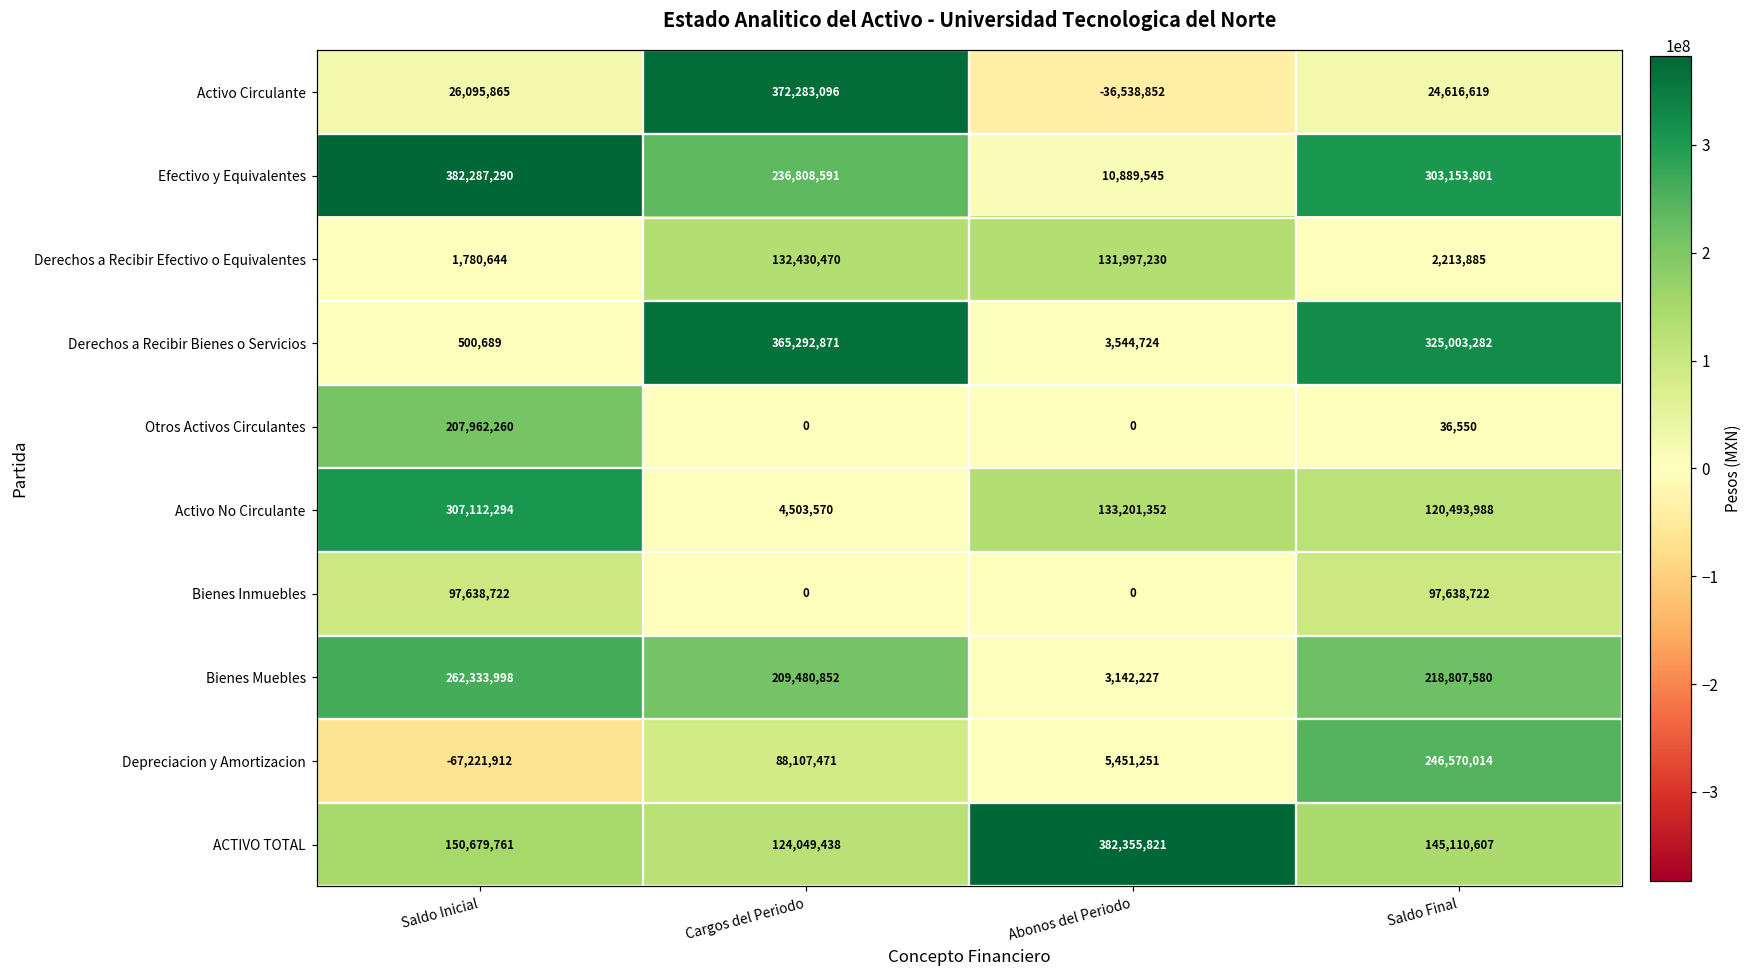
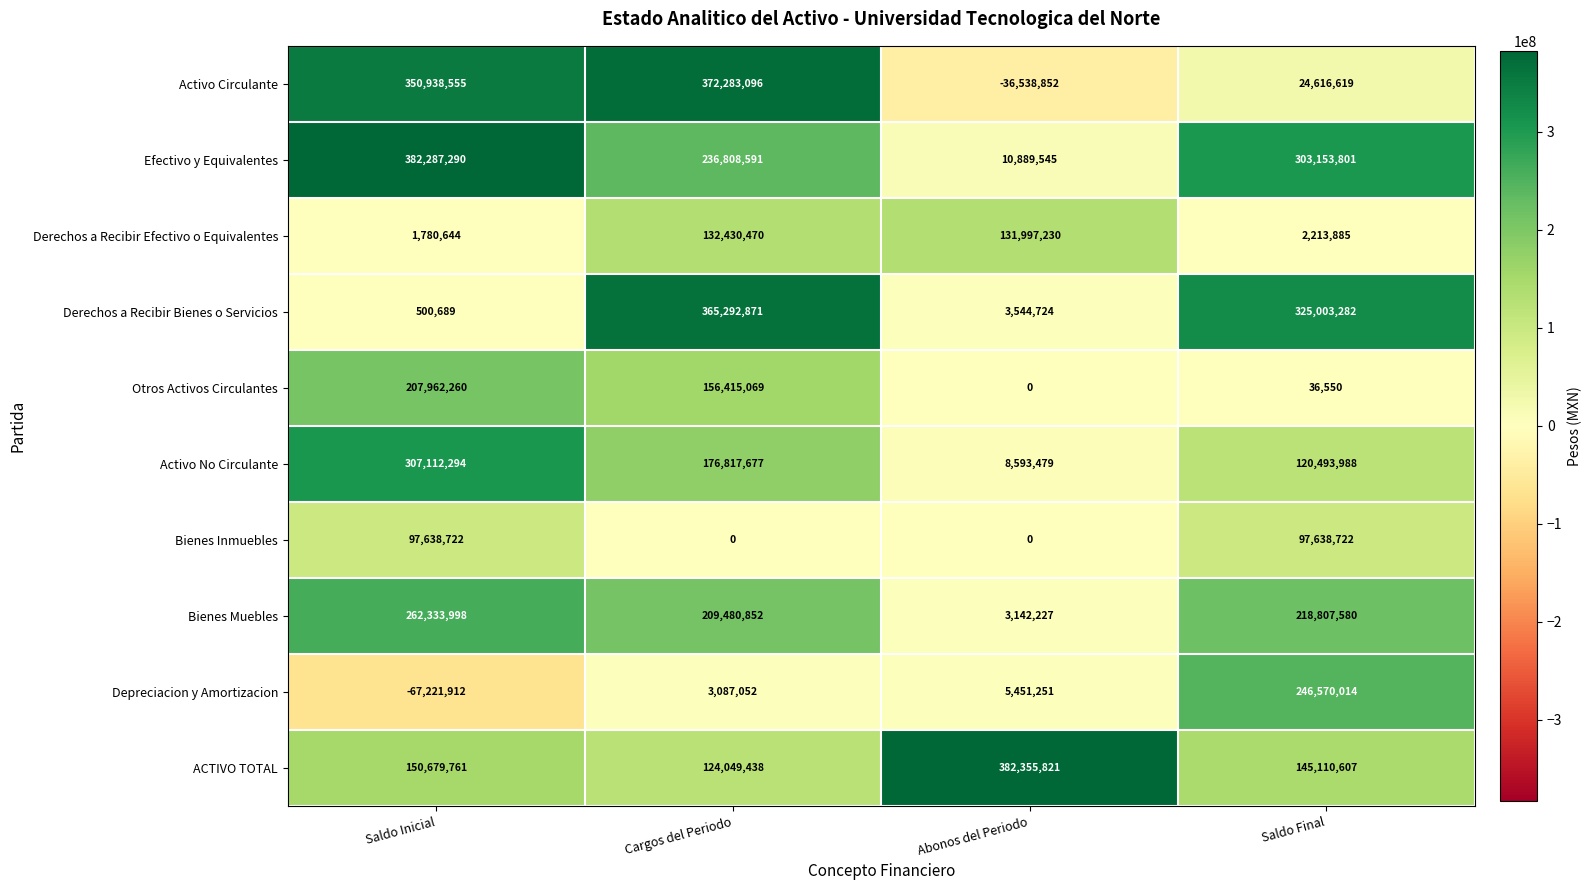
Activo Circulante, Saldo Inicial: 26,095,865 -> 350,938,555
Otros Activos Circulantes, Cargos del Periodo: 0 -> 156,415,069
Activo No Circulante, Cargos del Periodo: 4,503,570 -> 176,817,677
Activo No Circulante, Abonos del Periodo: 133,201,352 -> 8,593,479
Depreciacion y Amortizacion, Cargos del Periodo: 88,107,471 -> 3,087,052
